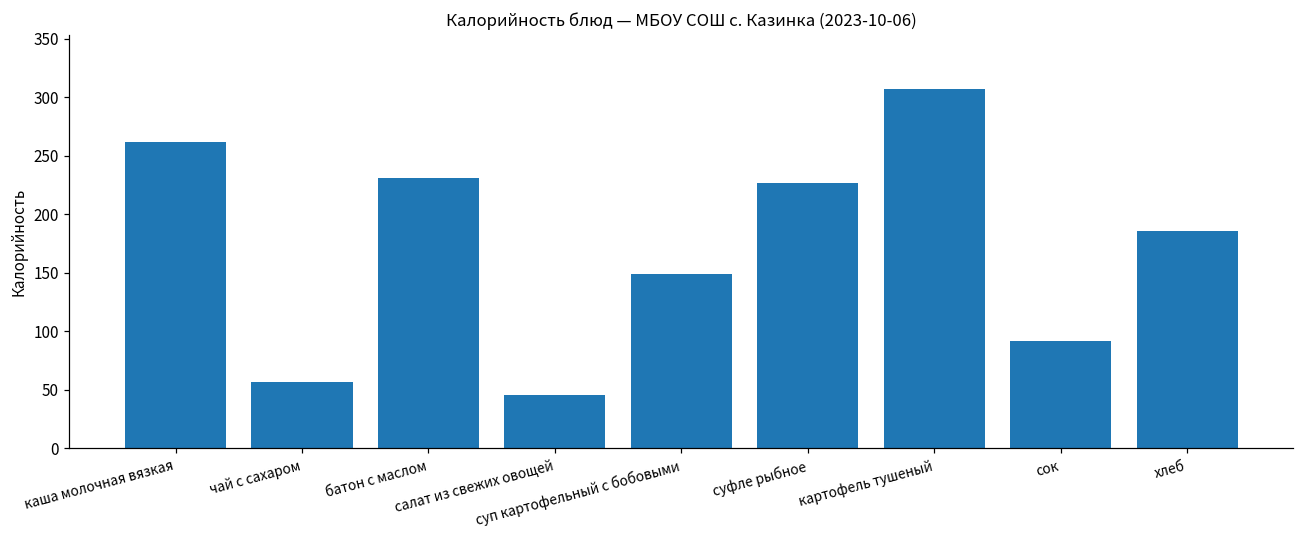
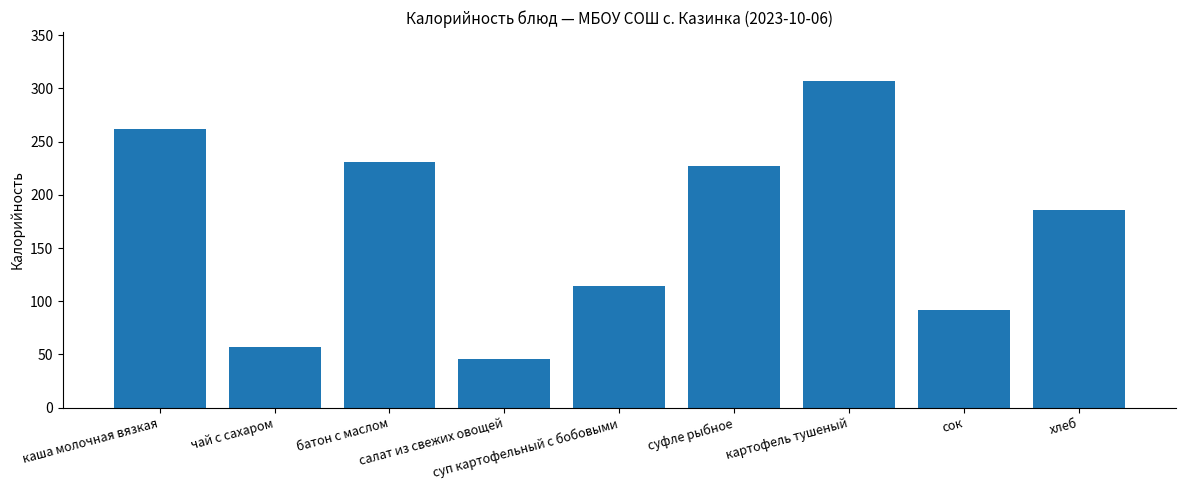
суп картофельный с бобовыми: 149 -> 114
